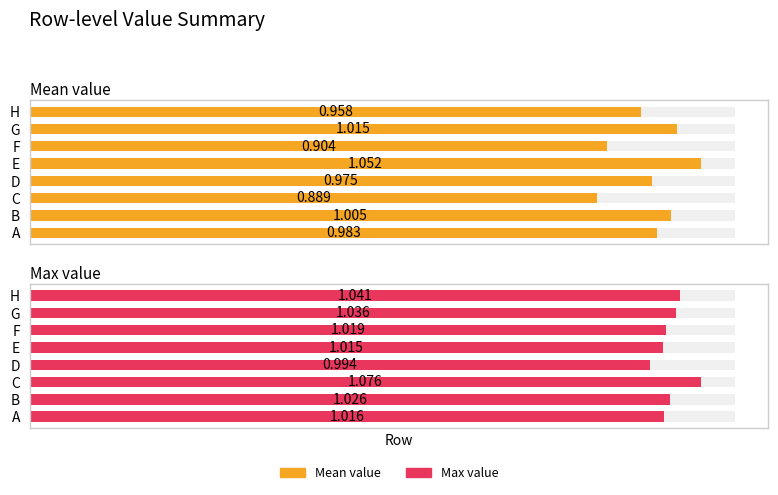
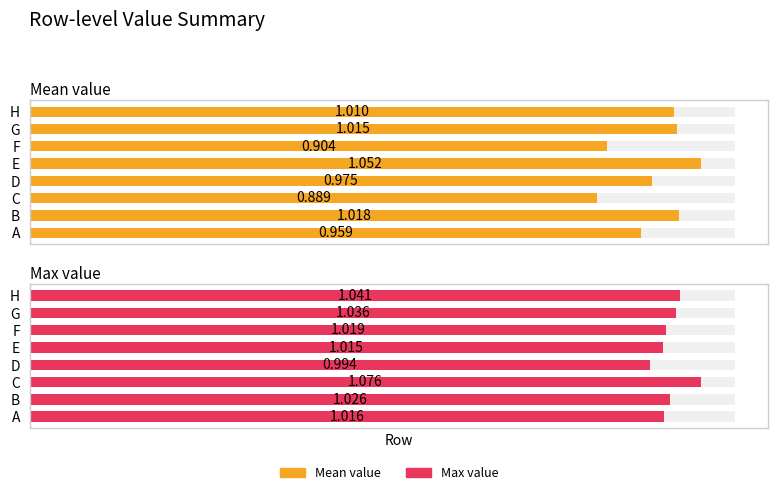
Mean value, Mean value, H: 0.958 -> 1.010
Mean value, Mean value, B: 1.005 -> 1.018
Mean value, Mean value, A: 0.983 -> 0.959
